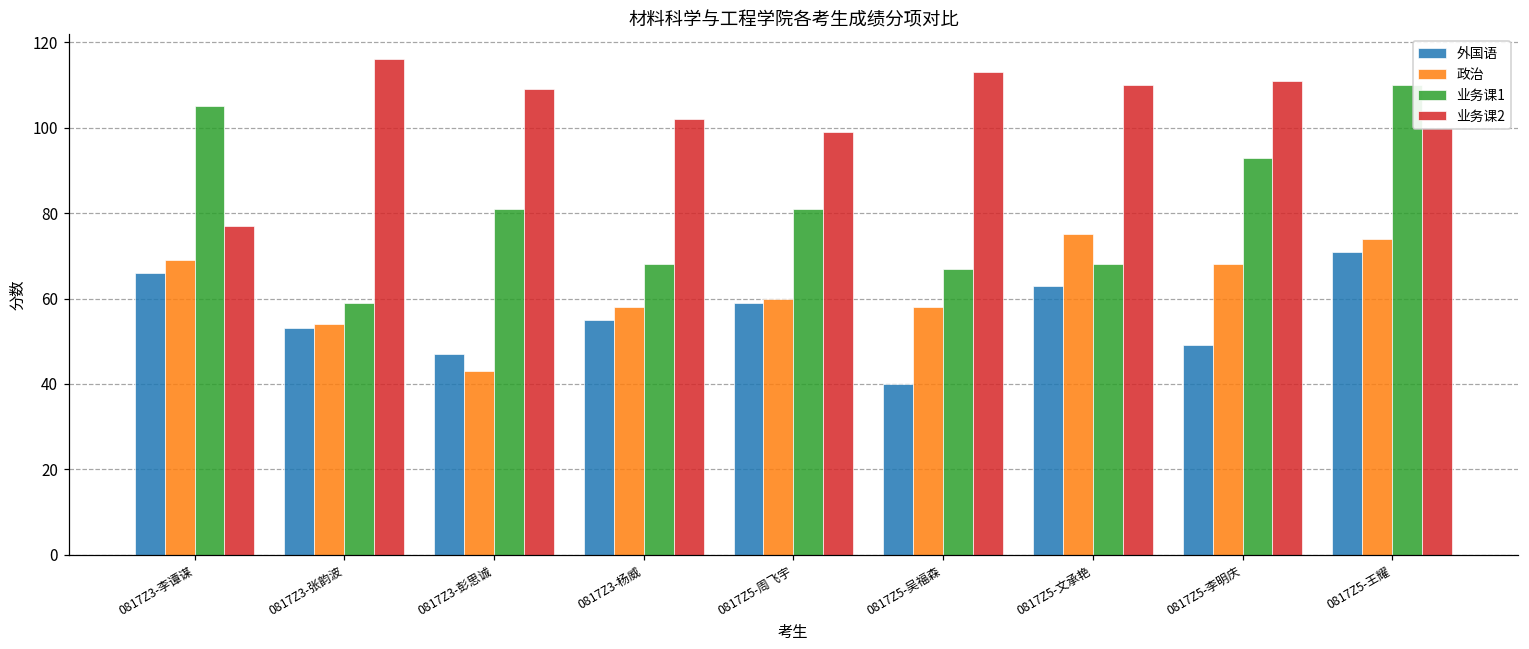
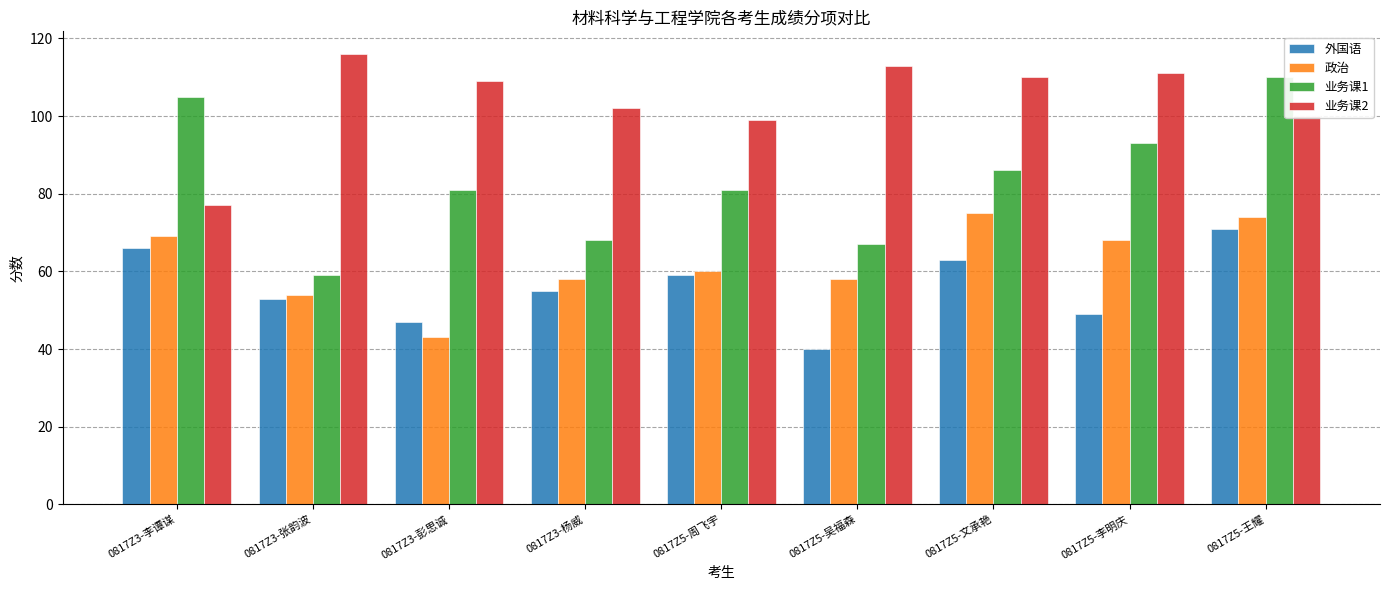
业务课1, 0817Z5-文承艳: 68 -> 86
